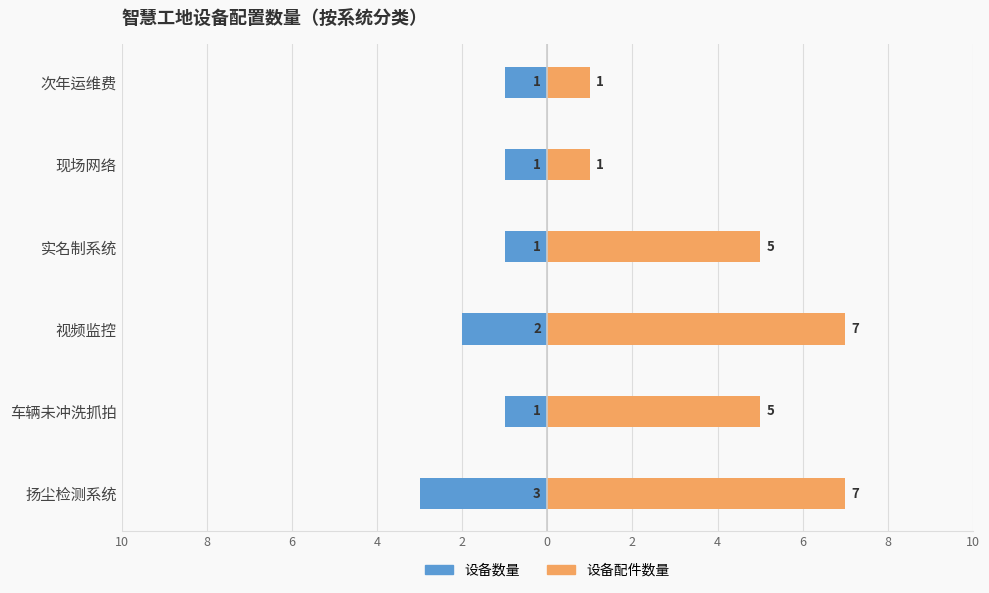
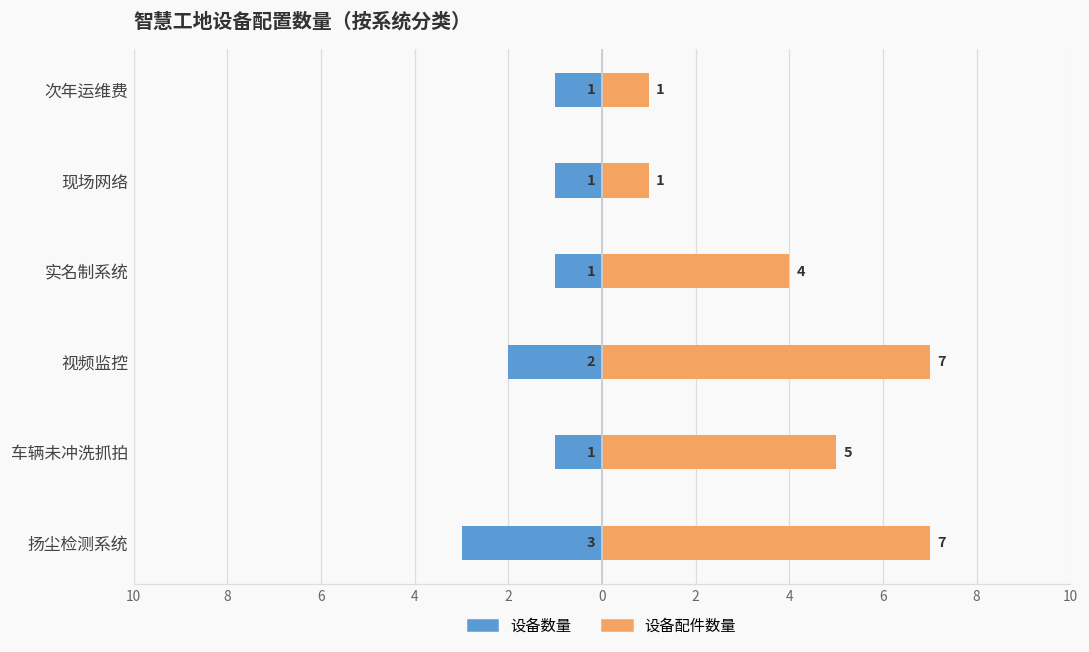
设备配件数量, 实名制系统: 5 -> 4
